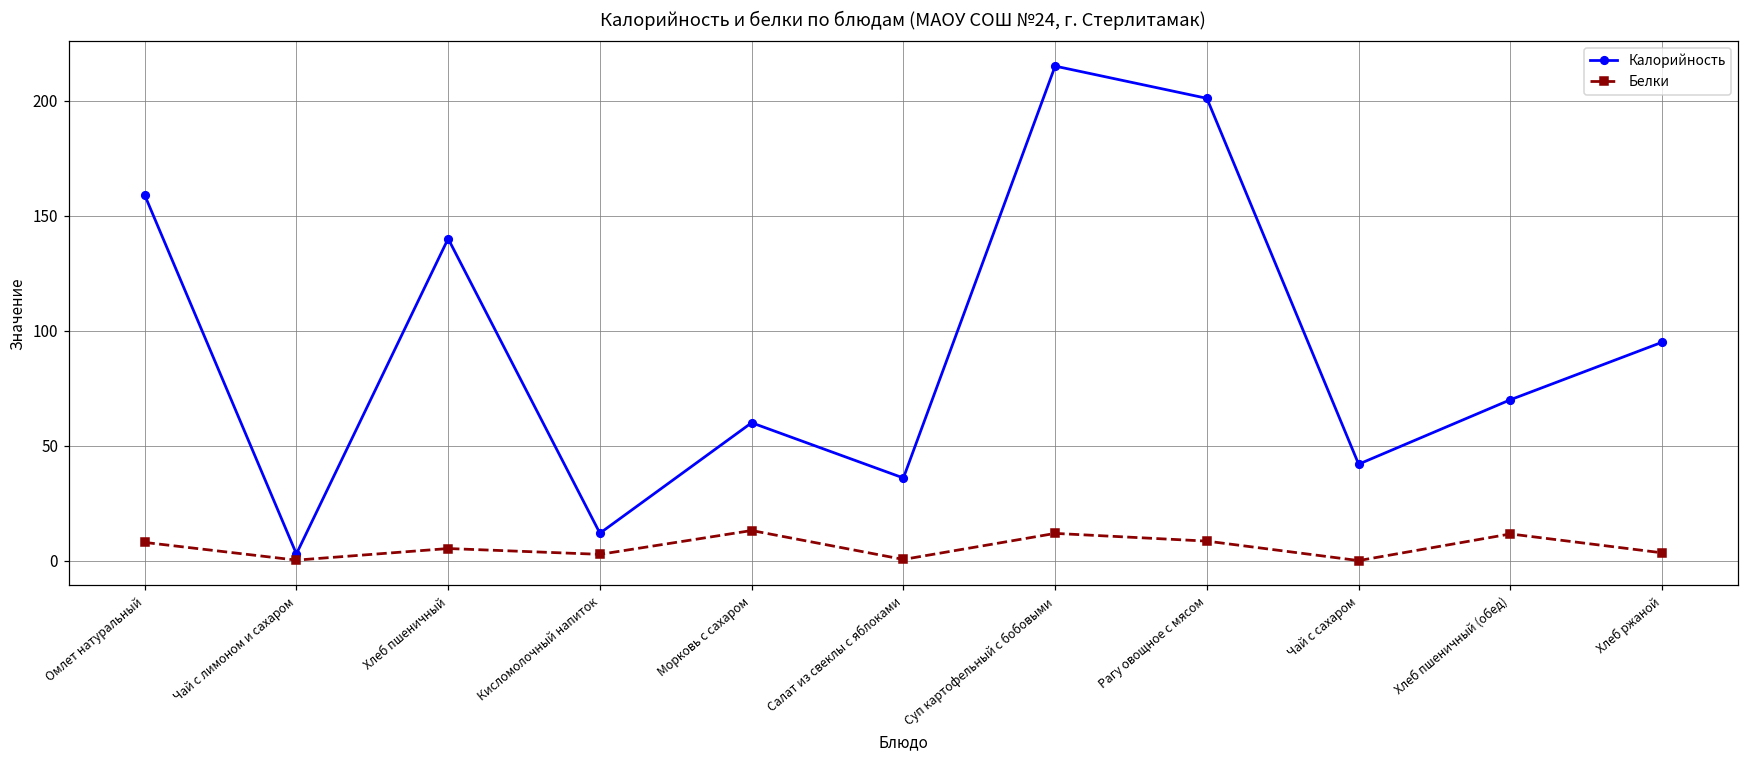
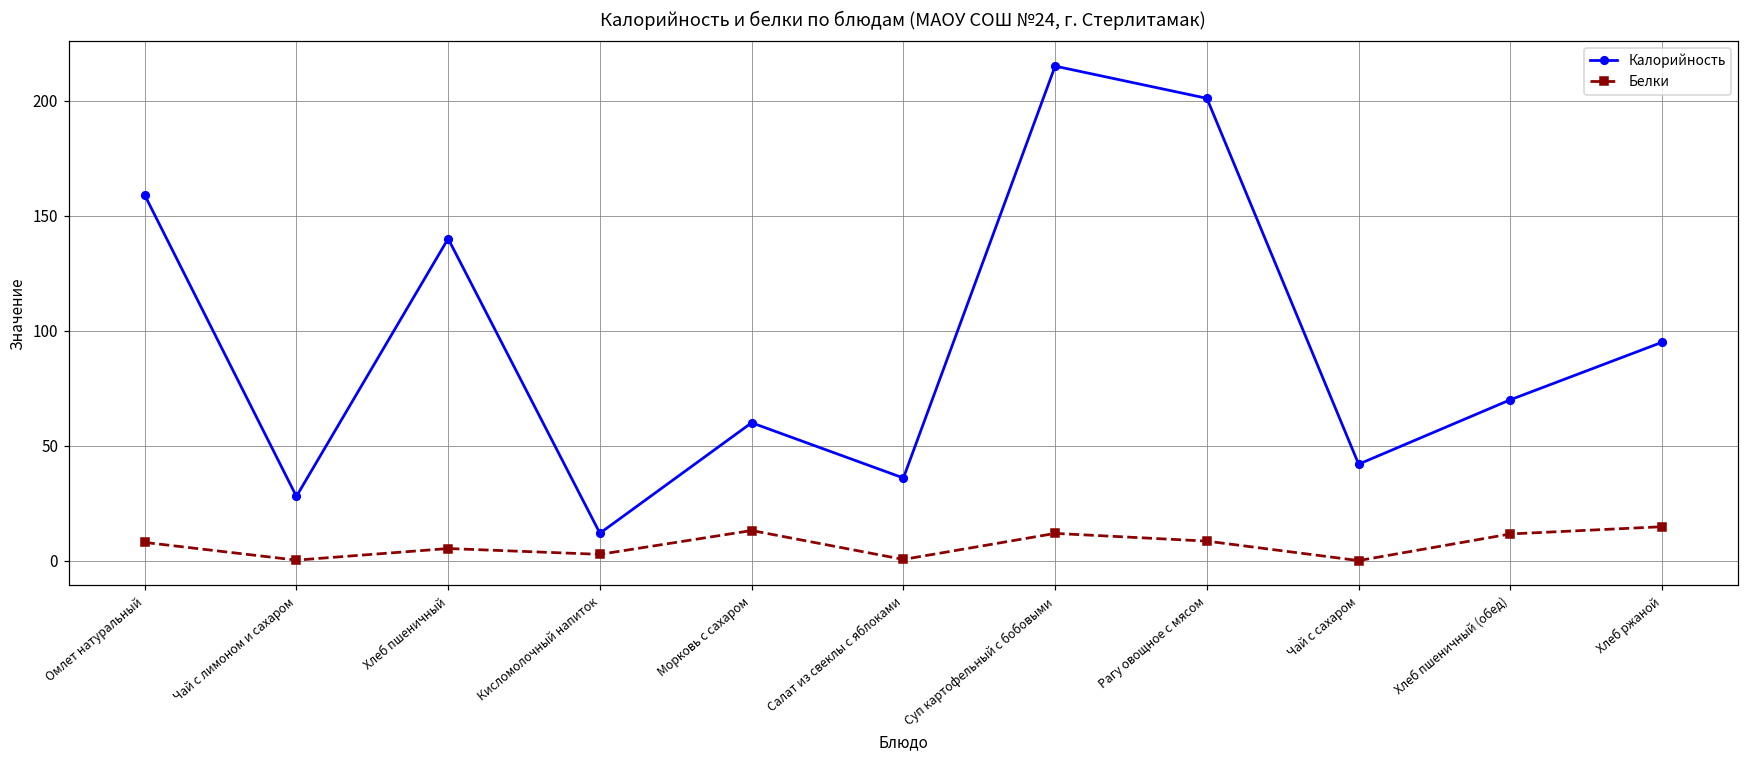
Калорийность, Чай с лимоном и сахаром: 3 -> 28
Белки, Хлеб ржаной: 3 -> 15
